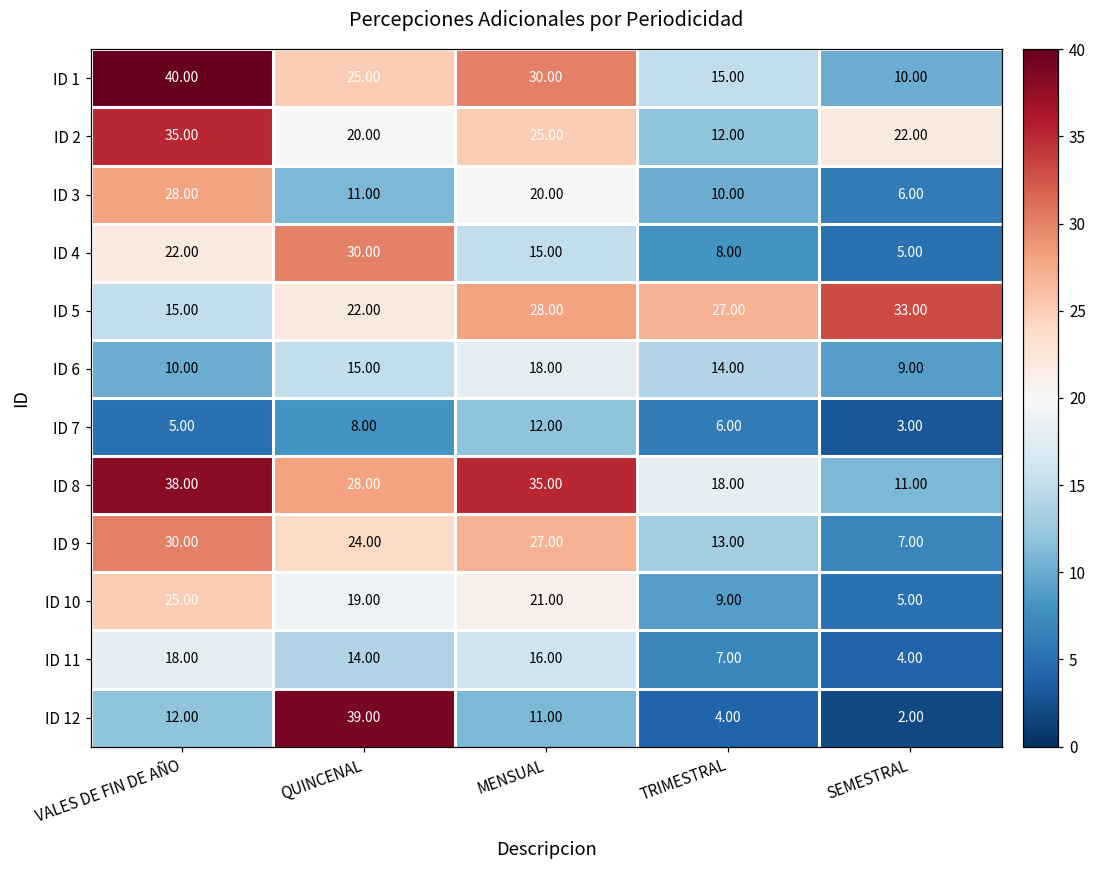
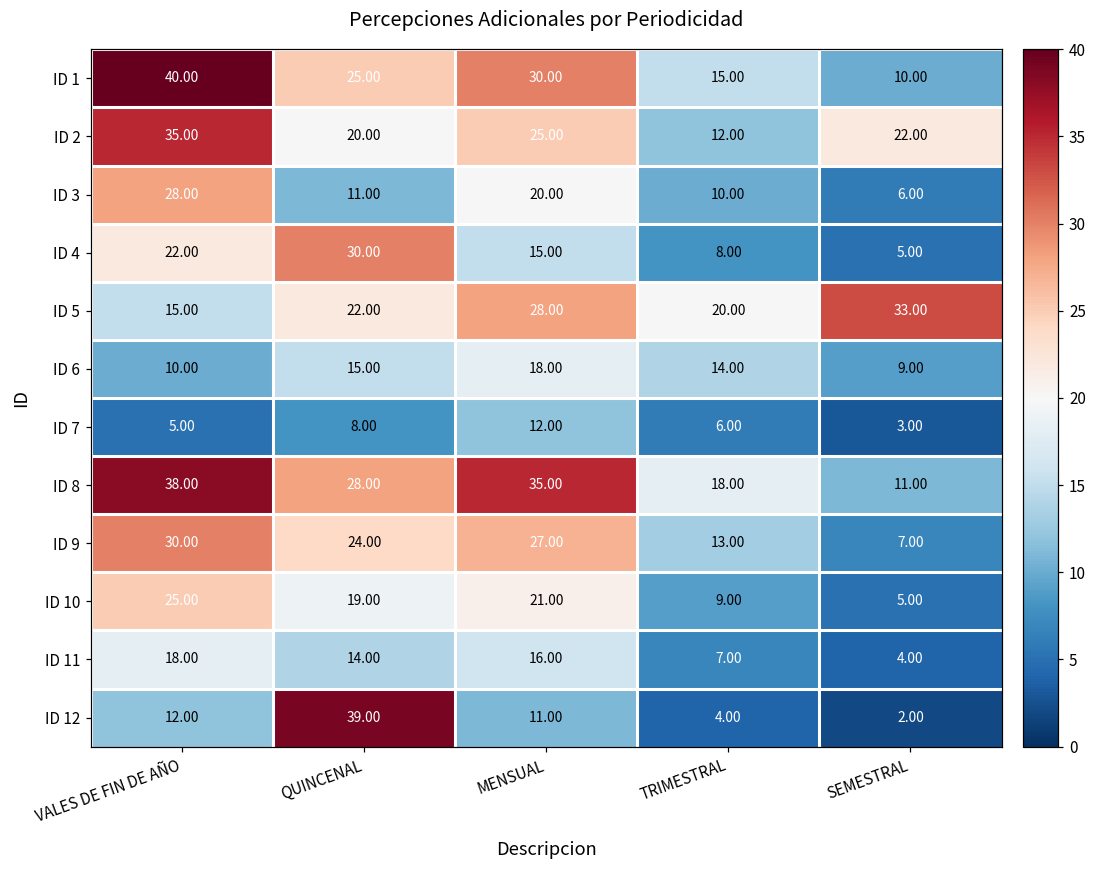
ID 5, TRIMESTRAL: 27.00 -> 20.00
